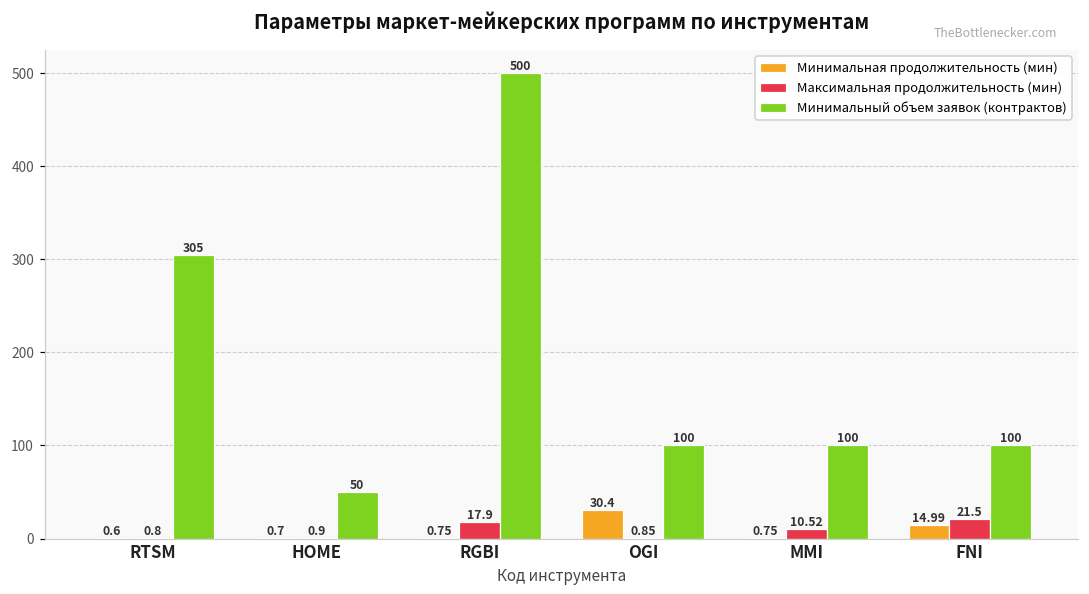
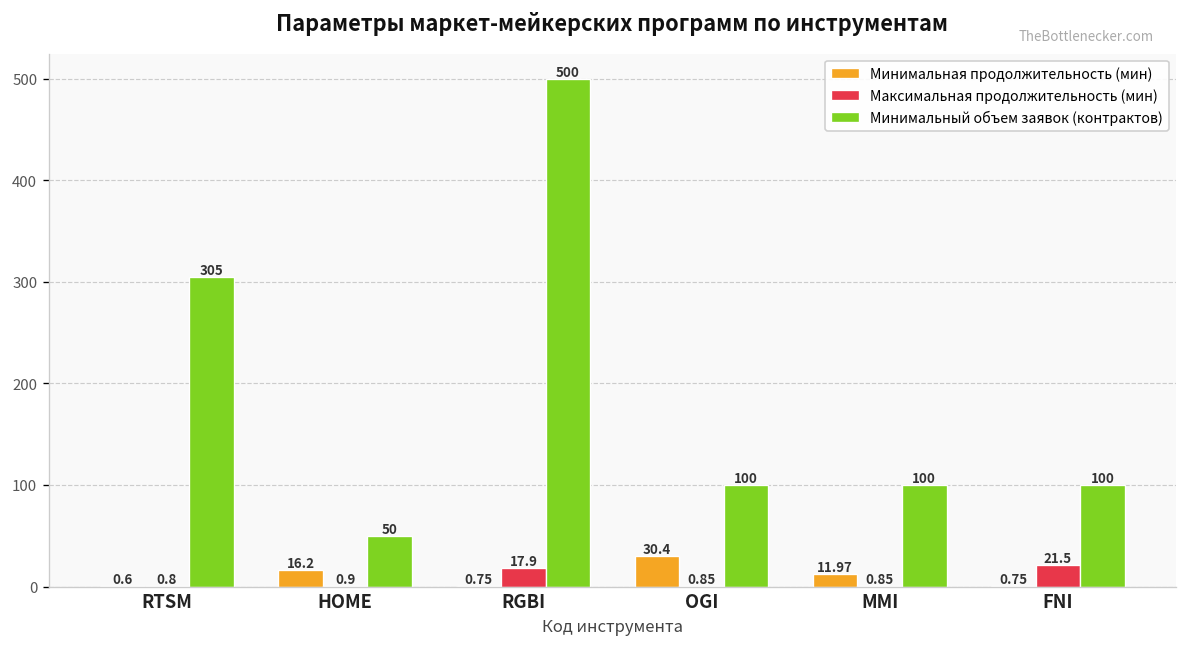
Минимальная продолжительность (мин), HOME: 0.7 -> 16.2
Минимальная продолжительность (мин), MMI: 0.75 -> 11.97
Максимальная продолжительность (мин), MMI: 10.52 -> 0.85
Минимальная продолжительность (мин), FNI: 14.99 -> 0.75
